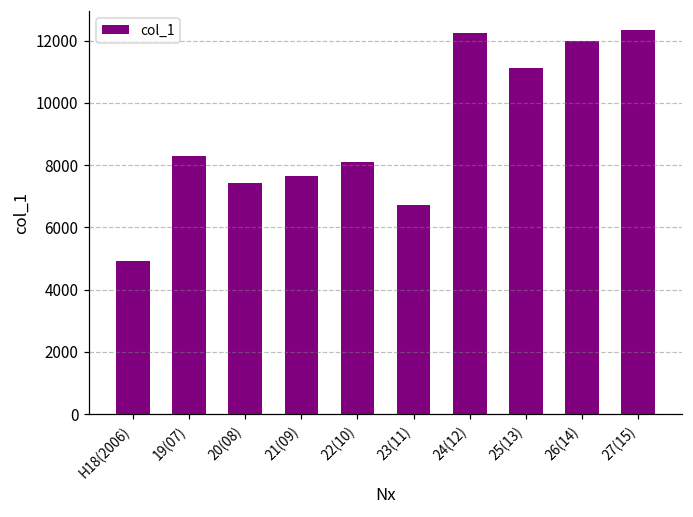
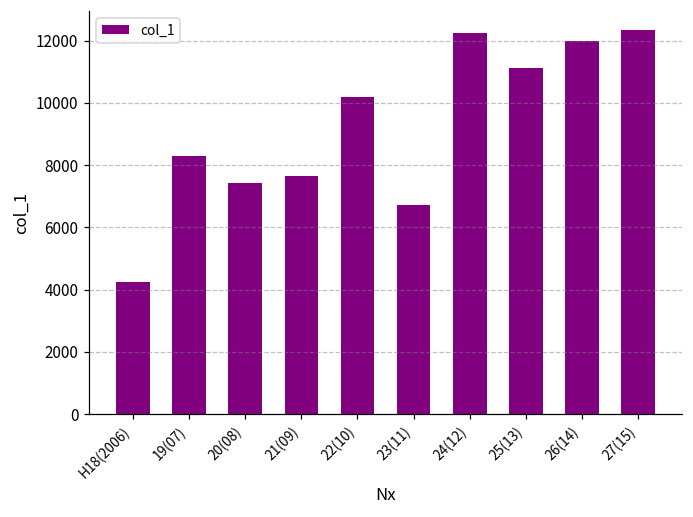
H18(2006): 4900 -> 4200
22(10): 8100 -> 10200
